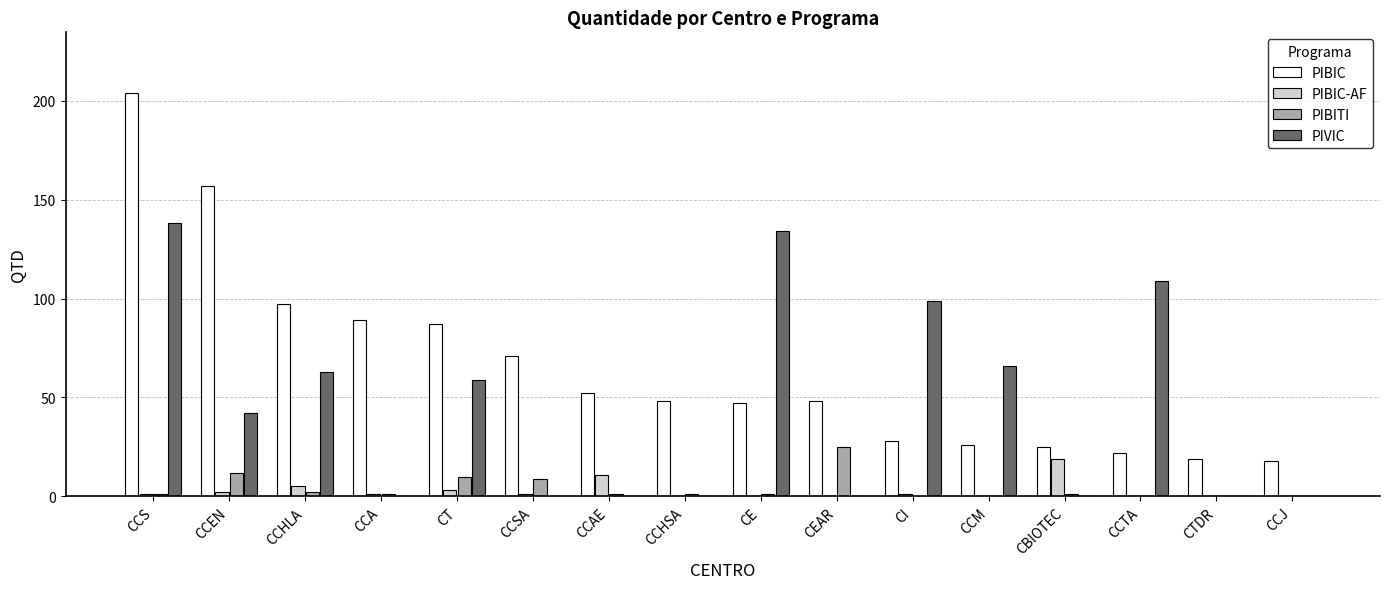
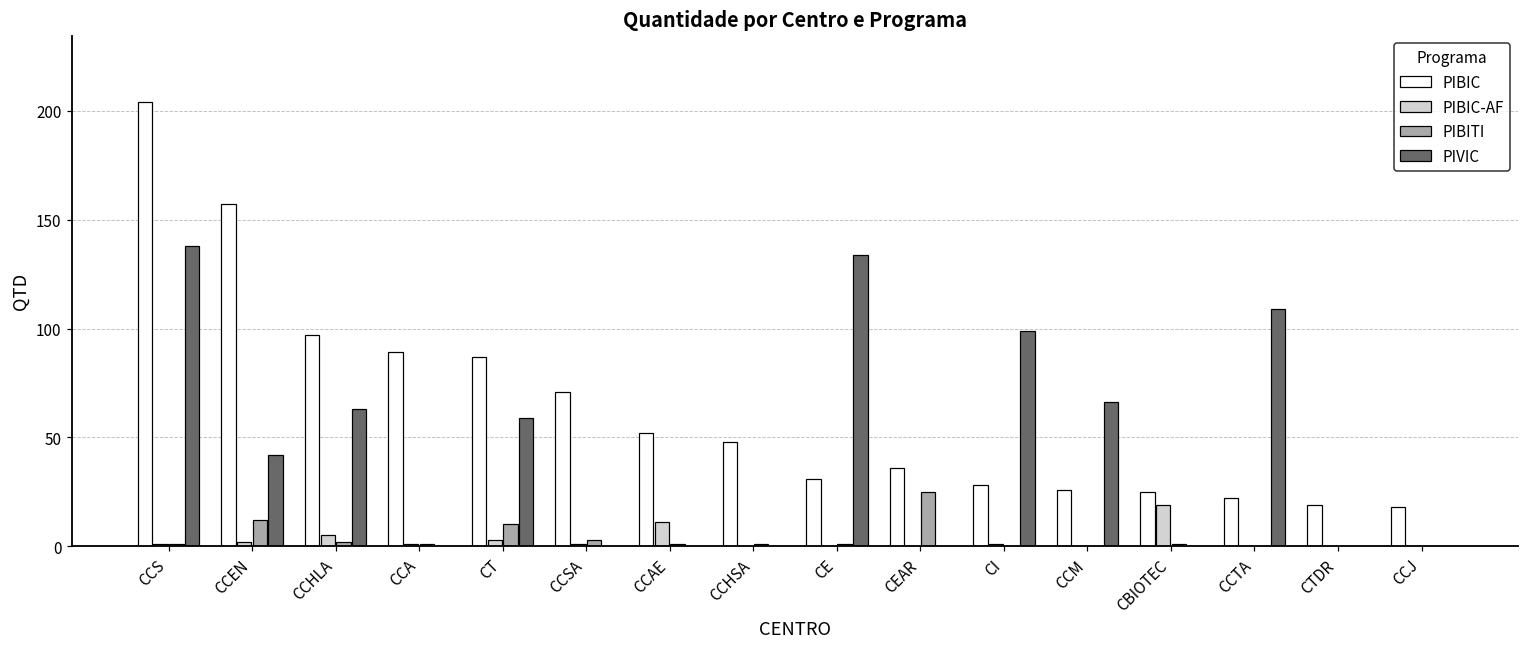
PIBITI, CCSA: 9 -> 3
PIBIC, CE: 47 -> 31
PIBIC, CEAR: 48 -> 36
